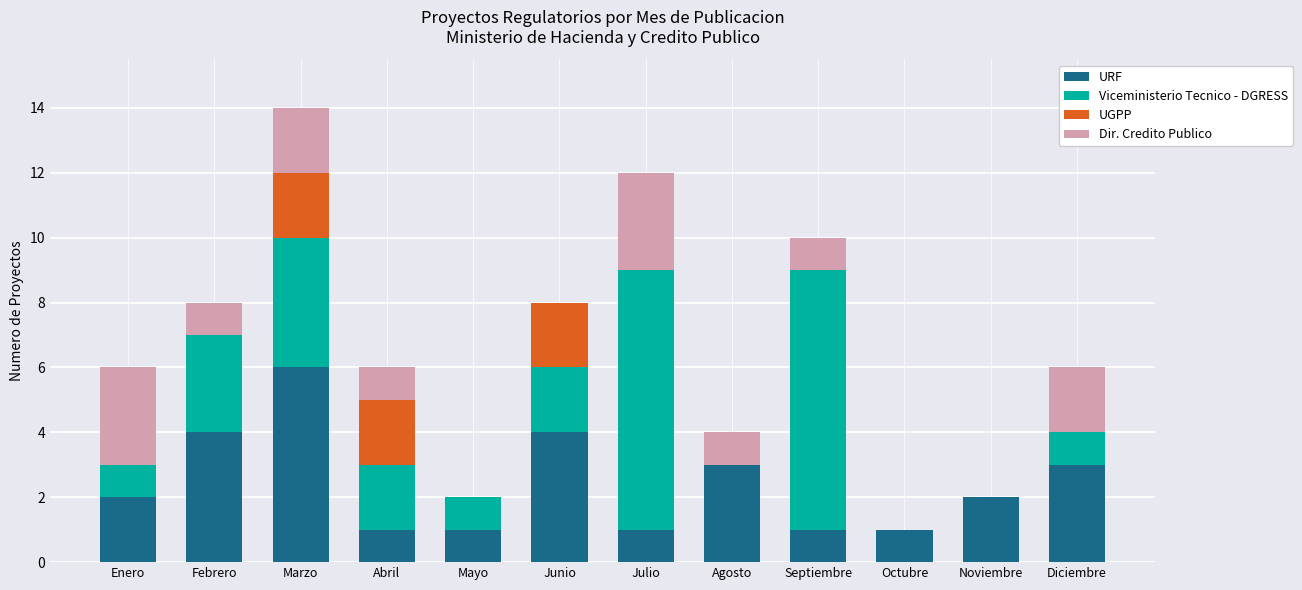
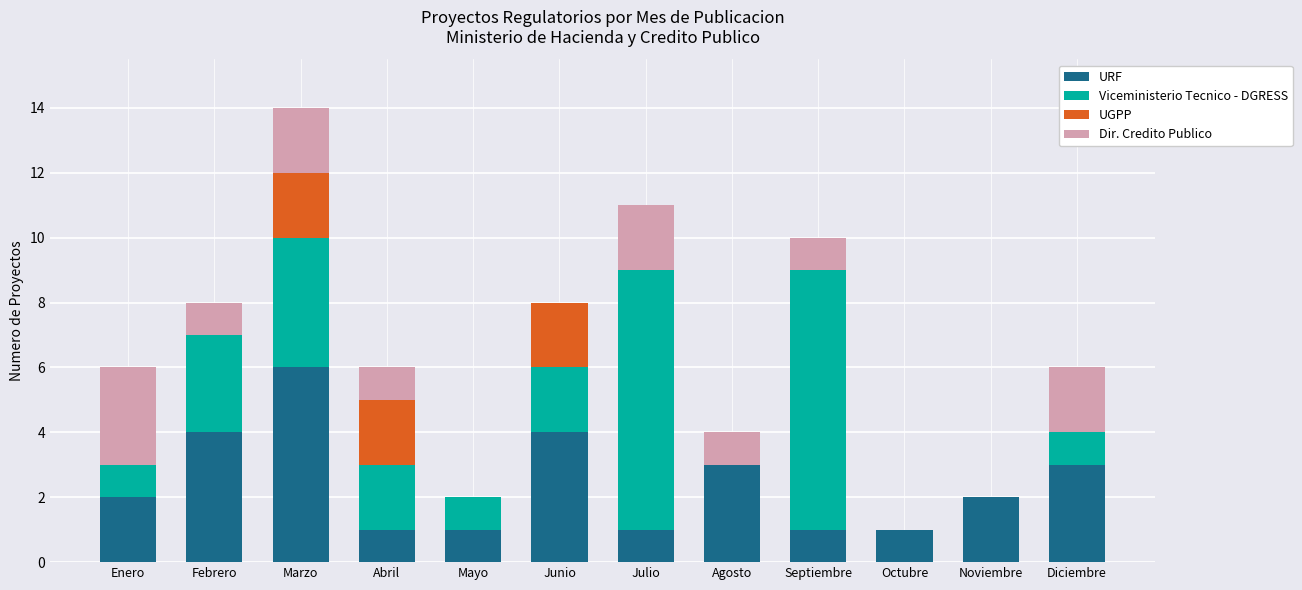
Dir. Credito Publico, Julio: 3 -> 2
